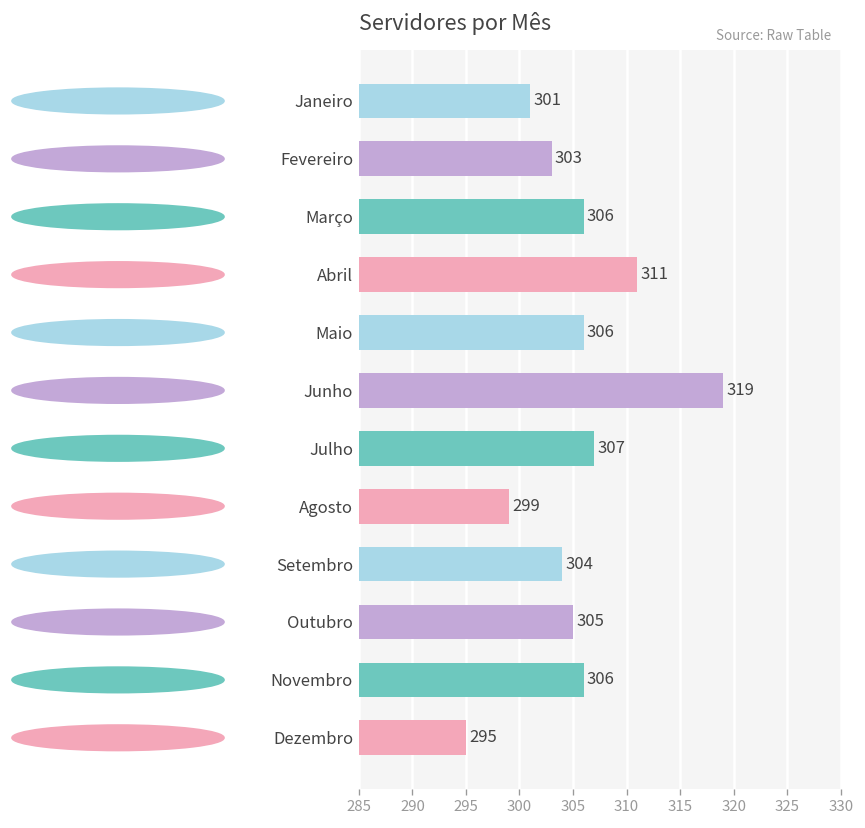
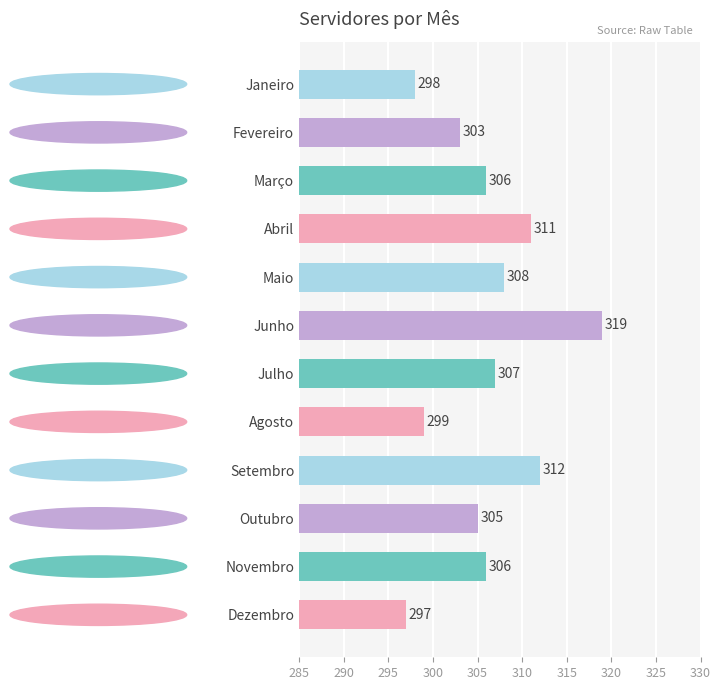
Janeiro: 301 -> 298
Maio: 306 -> 308
Setembro: 304 -> 312
Dezembro: 295 -> 297
